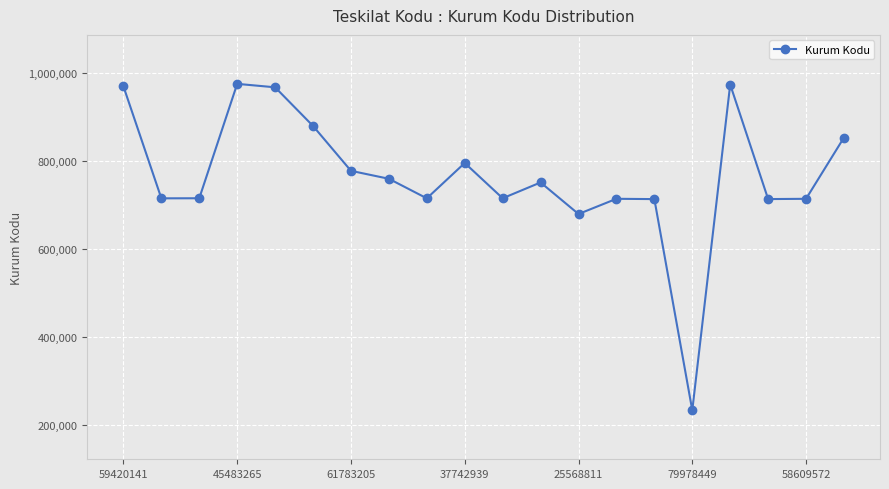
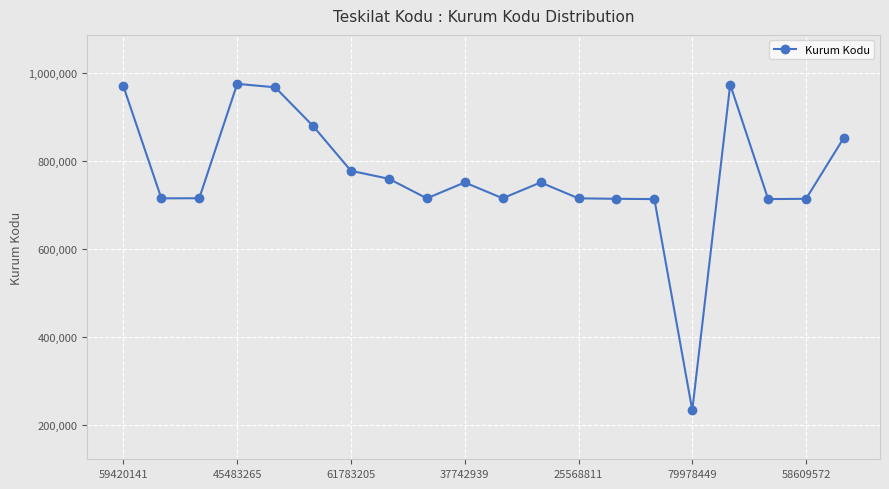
37742939: 800,000 -> 750,000
25568811: 680,000 -> 720,000
